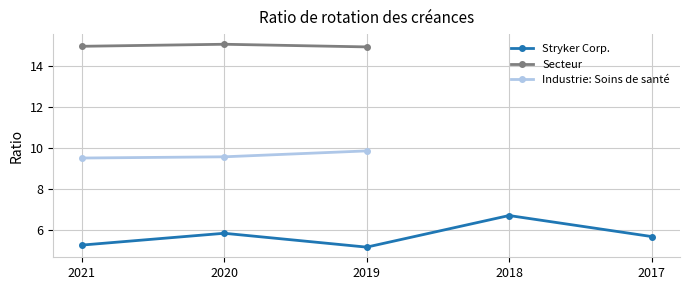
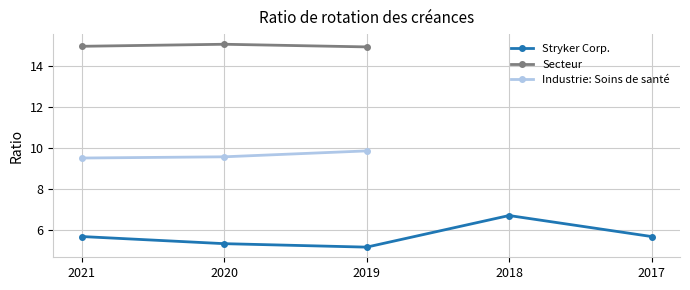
Stryker Corp., 2021: 5.2 -> 5.7
Stryker Corp., 2020: 5.8 -> 5.3
